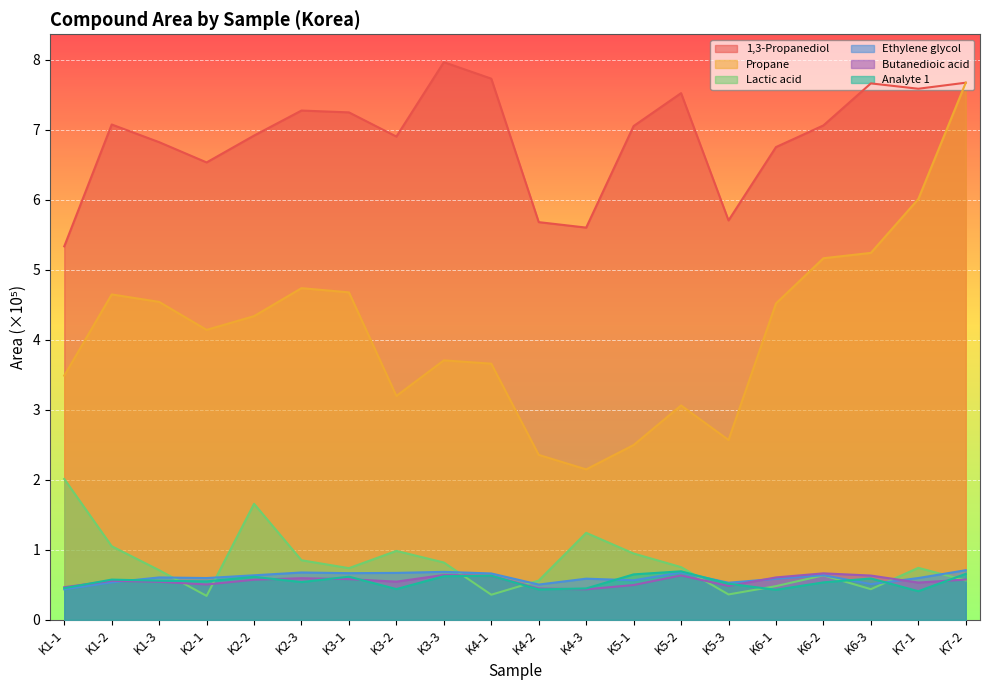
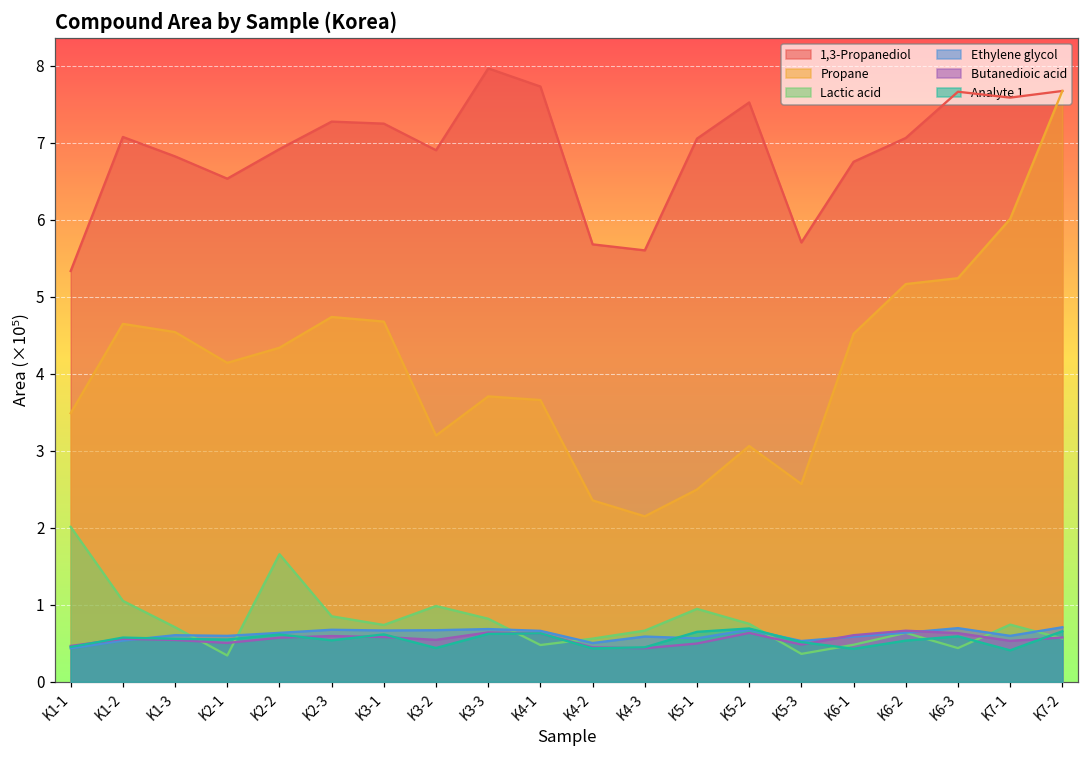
Lactic acid, K4-1: 0.4 -> 0.5
Lactic acid, K4-3: 1.2 -> 0.7
Ethylene glycol, K6-3: 0.5 -> 0.7
